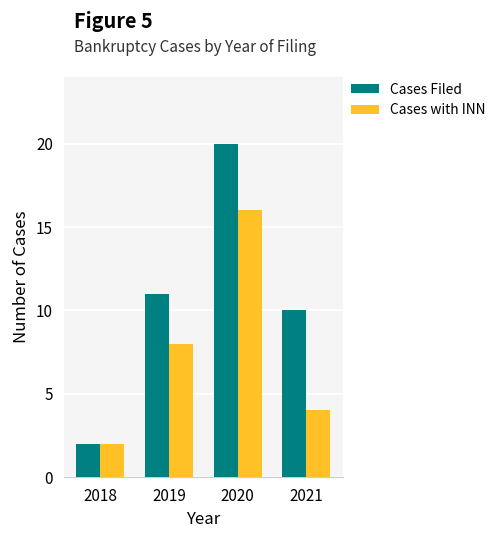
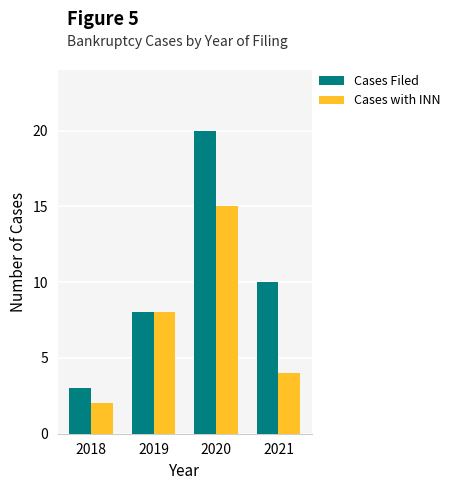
Cases Filed, 2018: 2 -> 3
Cases Filed, 2019: 11 -> 8
Cases with INN, 2020: 16 -> 15
